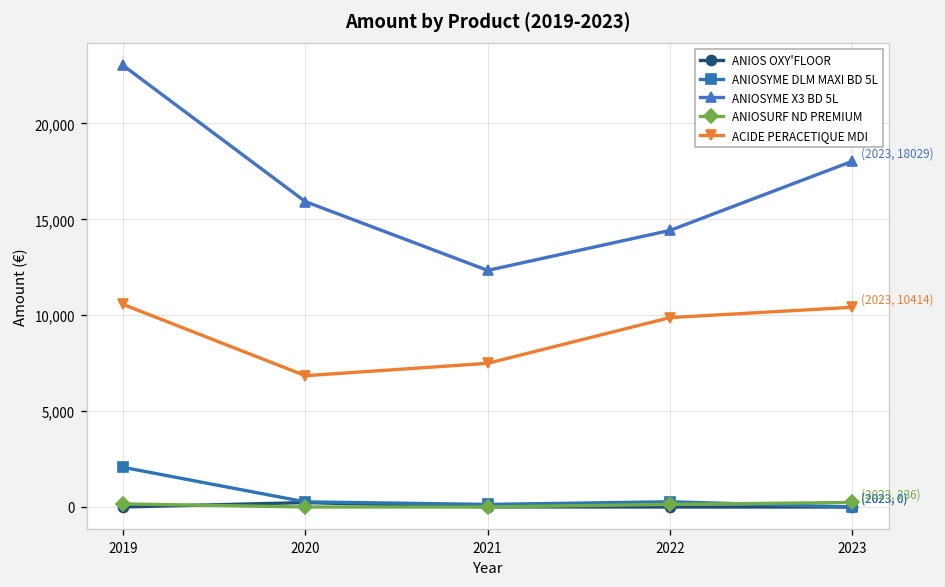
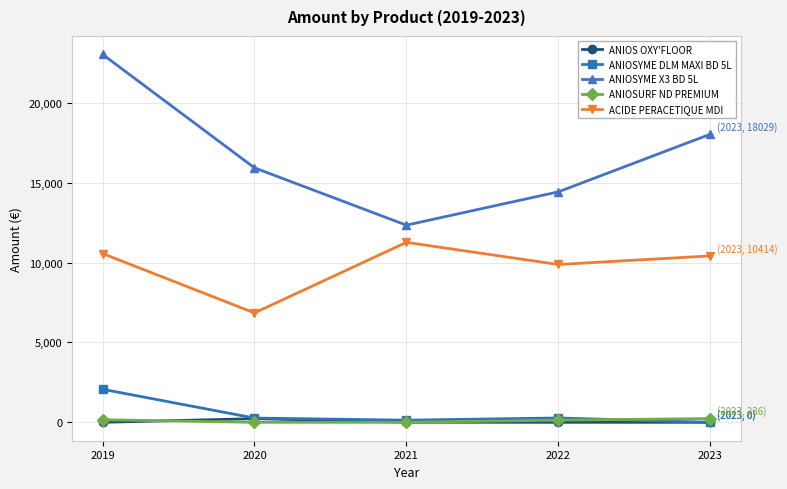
ACIDE PERACETIQUE MDI, 2021: 7,500 -> 11,300
